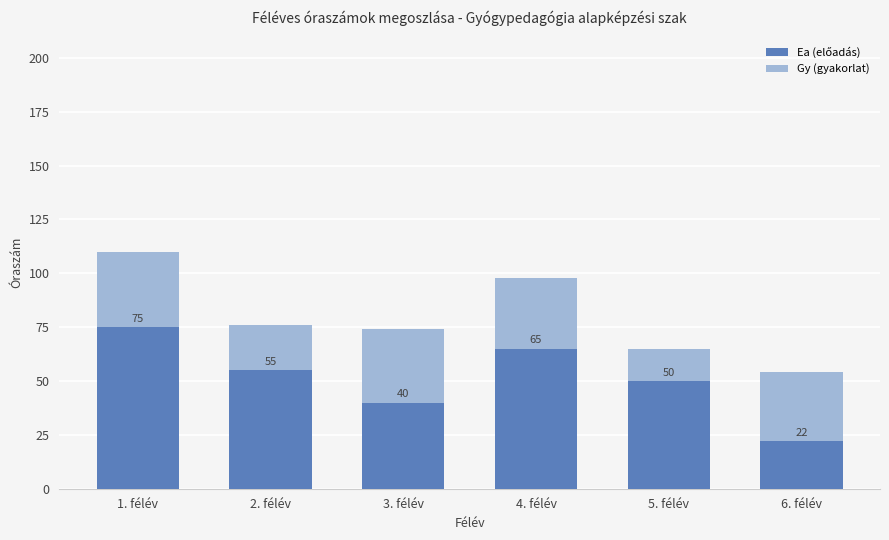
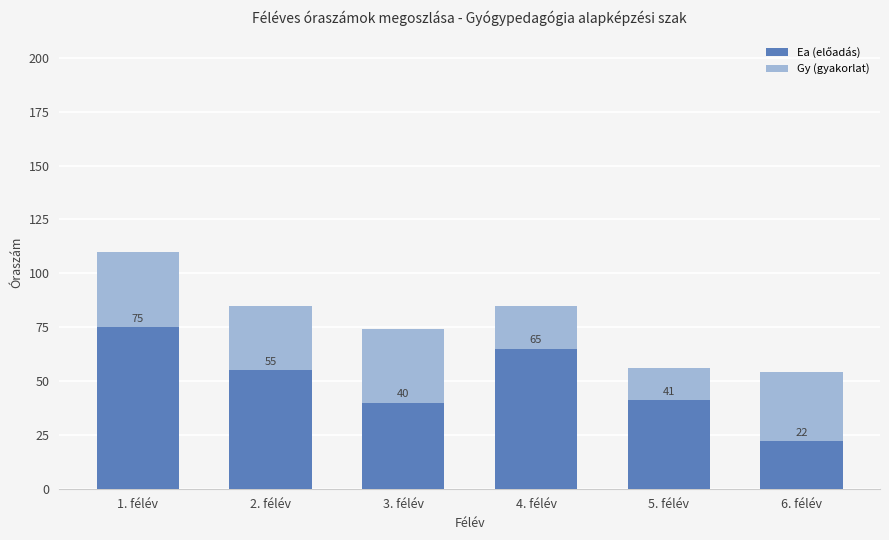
Gy (gyakorlat), 2. félév: 21 -> 30
Gy (gyakorlat), 4. félév: 33 -> 20
Ea (előadás), 5. félév: 50 -> 41
